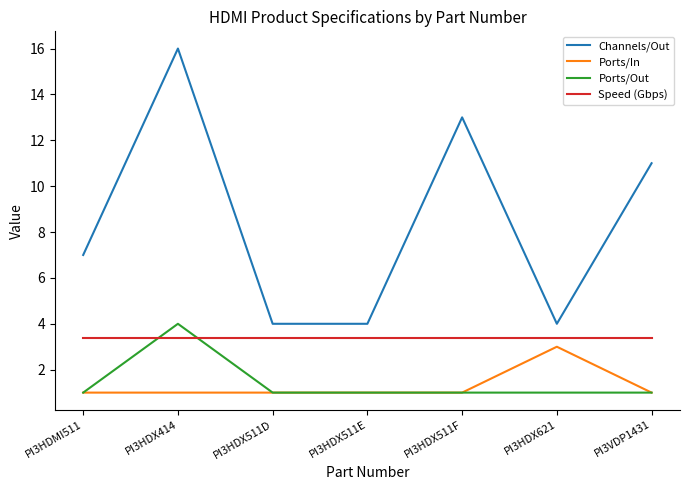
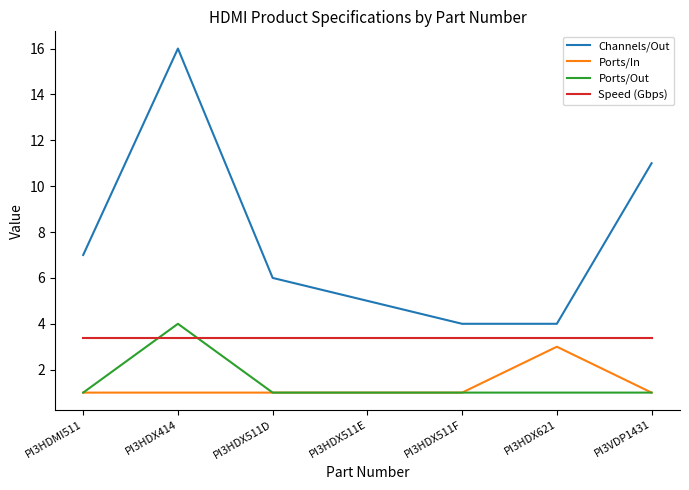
Channels/Out, PI3HDX511D: 4 -> 6
Channels/Out, PI3HDX511E: 4 -> 5
Channels/Out, PI3HDX511F: 13 -> 4
